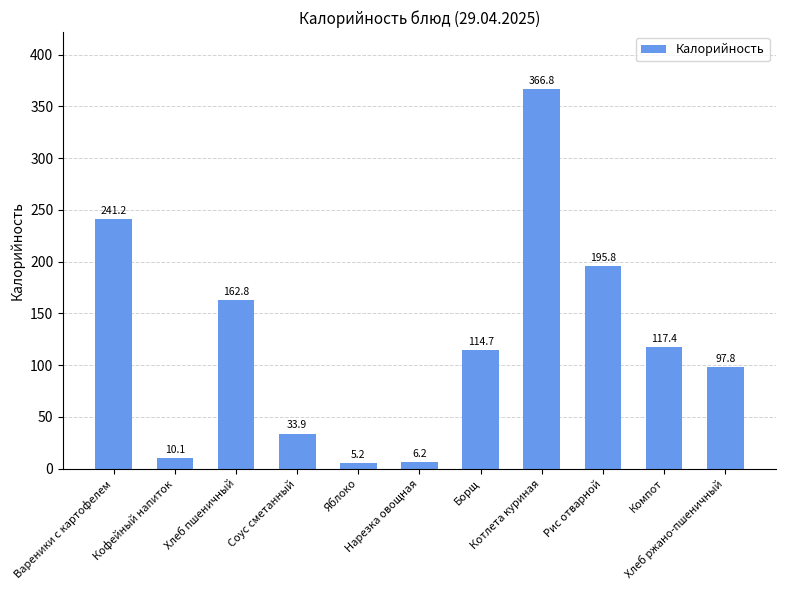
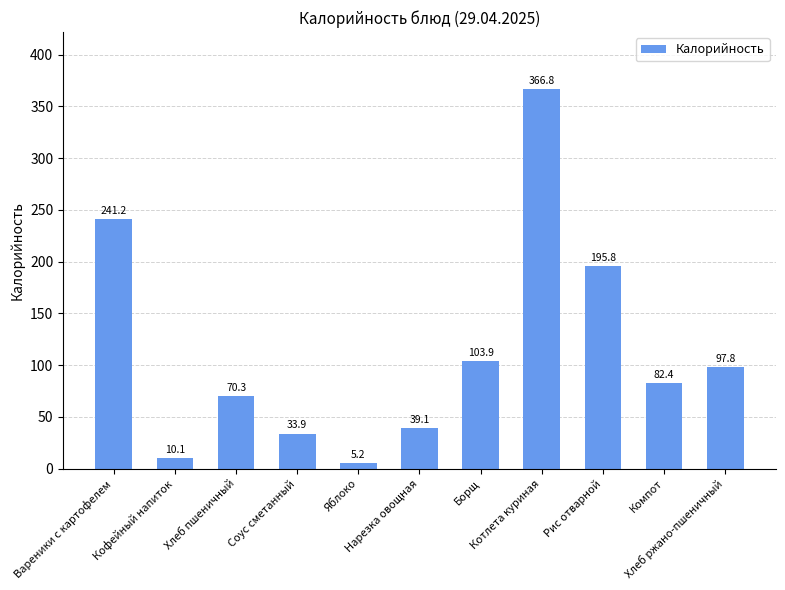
Хлеб пшеничный: 162.8 -> 70.3
Нарезка овощная: 6.2 -> 39.1
Борщ: 114.7 -> 103.9
Компот: 117.4 -> 82.4
